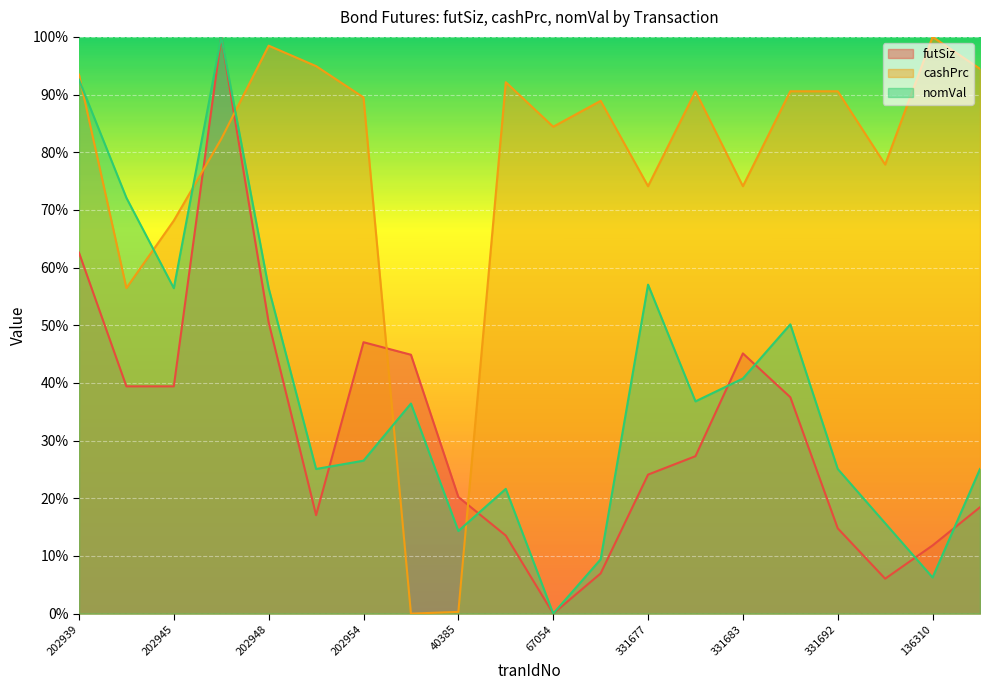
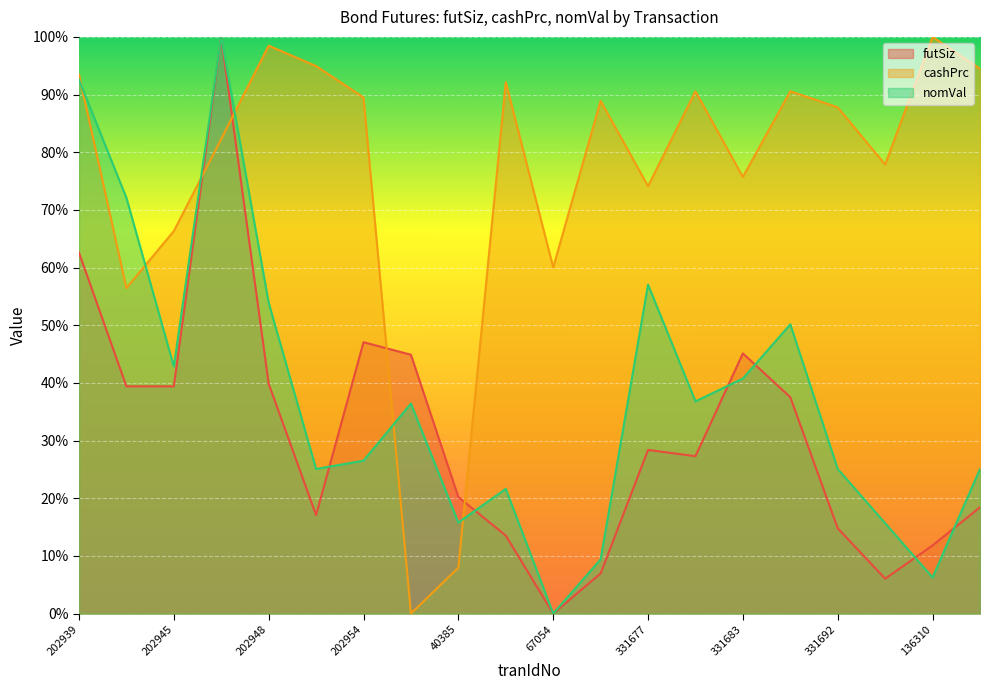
cashPrc, 202945: 68% -> 66%
nomVal, 202945: 56% -> 43%
futSiz, 202948: 50% -> 40%
nomVal, 202948: 56% -> 54%
cashPrc, 40385: 0% -> 8%
nomVal, 40385: 14% -> 16%
cashPrc, 67054: 84% -> 60%
futSiz, 331677: 24% -> 28%
cashPrc, 331683: 74% -> 76%
cashPrc, 331692: 91% -> 88%
